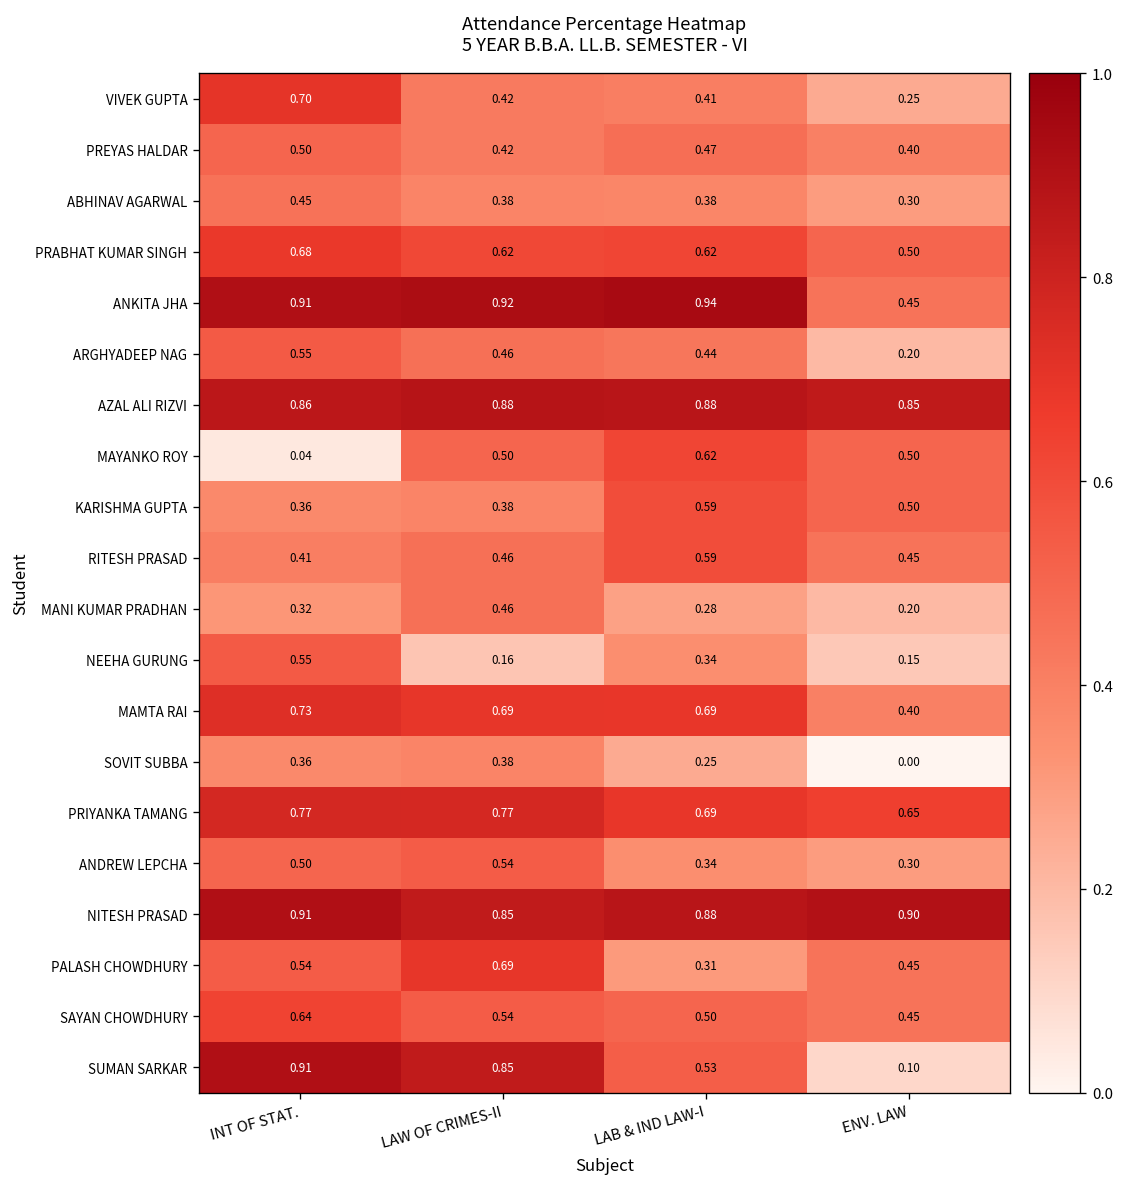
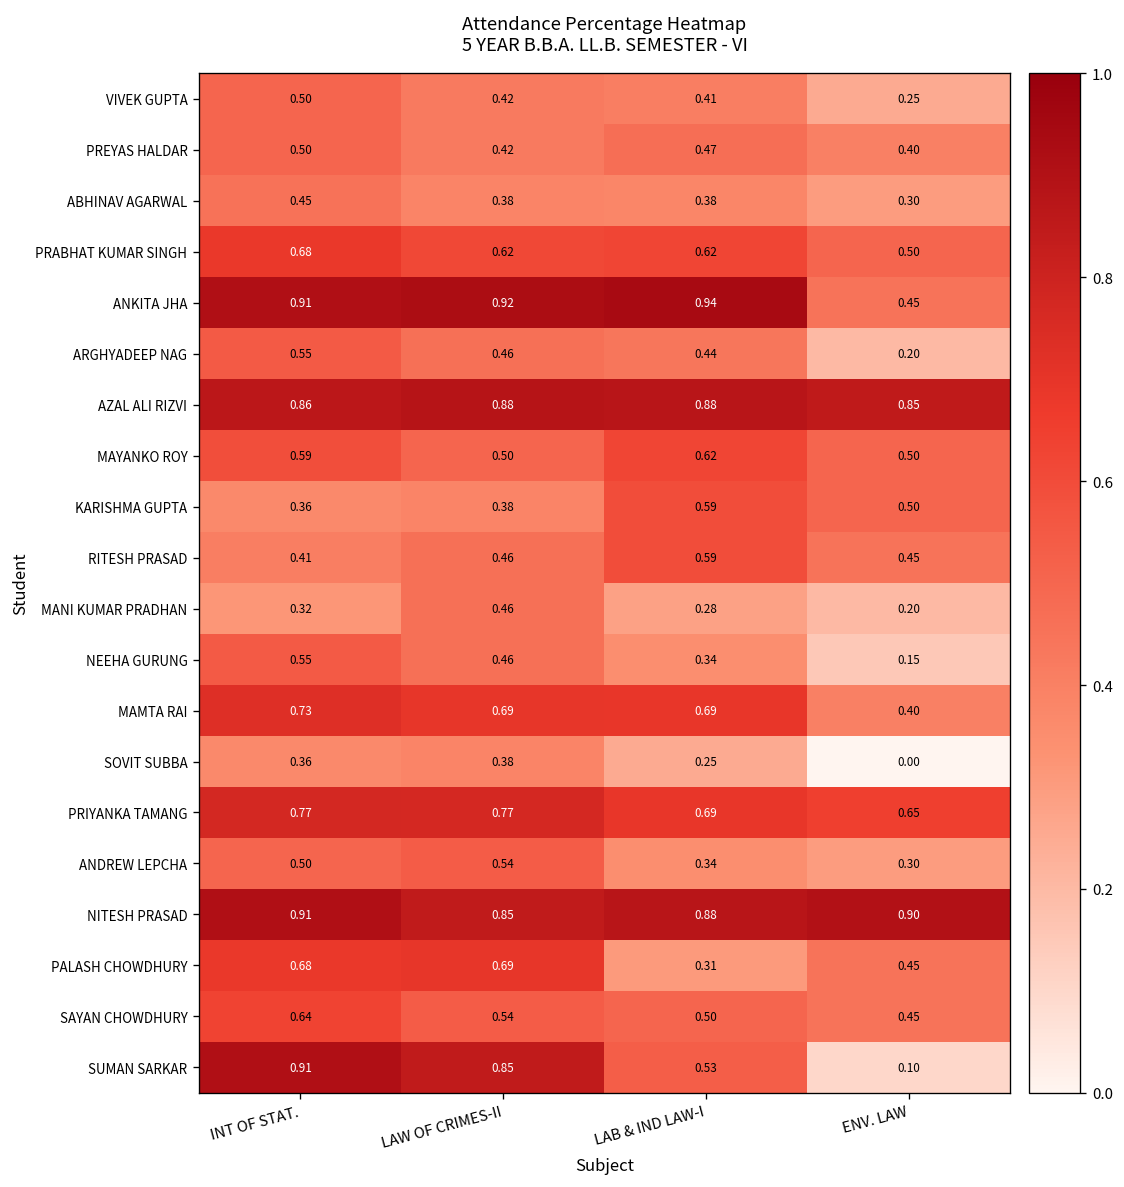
VIVEK GUPTA, INT OF STAT.: 0.70 -> 0.50
MAYANKO ROY, INT OF STAT.: 0.04 -> 0.59
NEEHA GURUNG, LAW OF CRIMES-II: 0.16 -> 0.46
PALASH CHOWDHURY, INT OF STAT.: 0.54 -> 0.68
